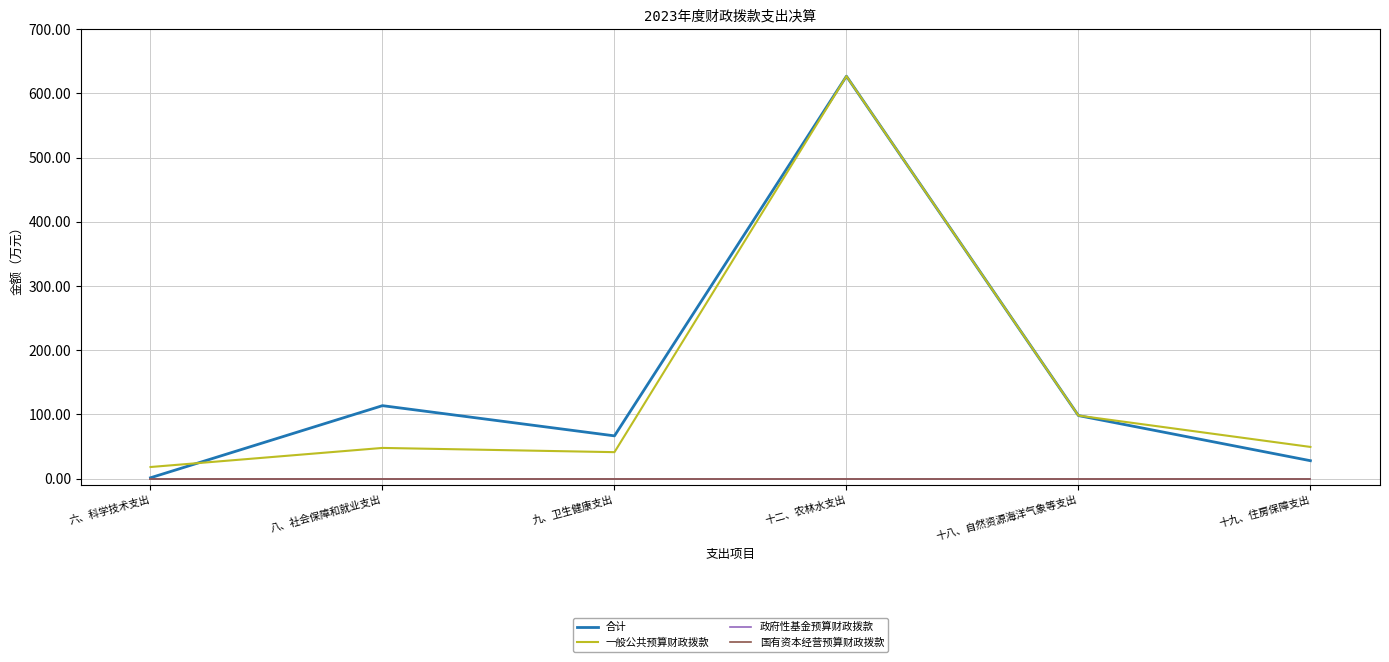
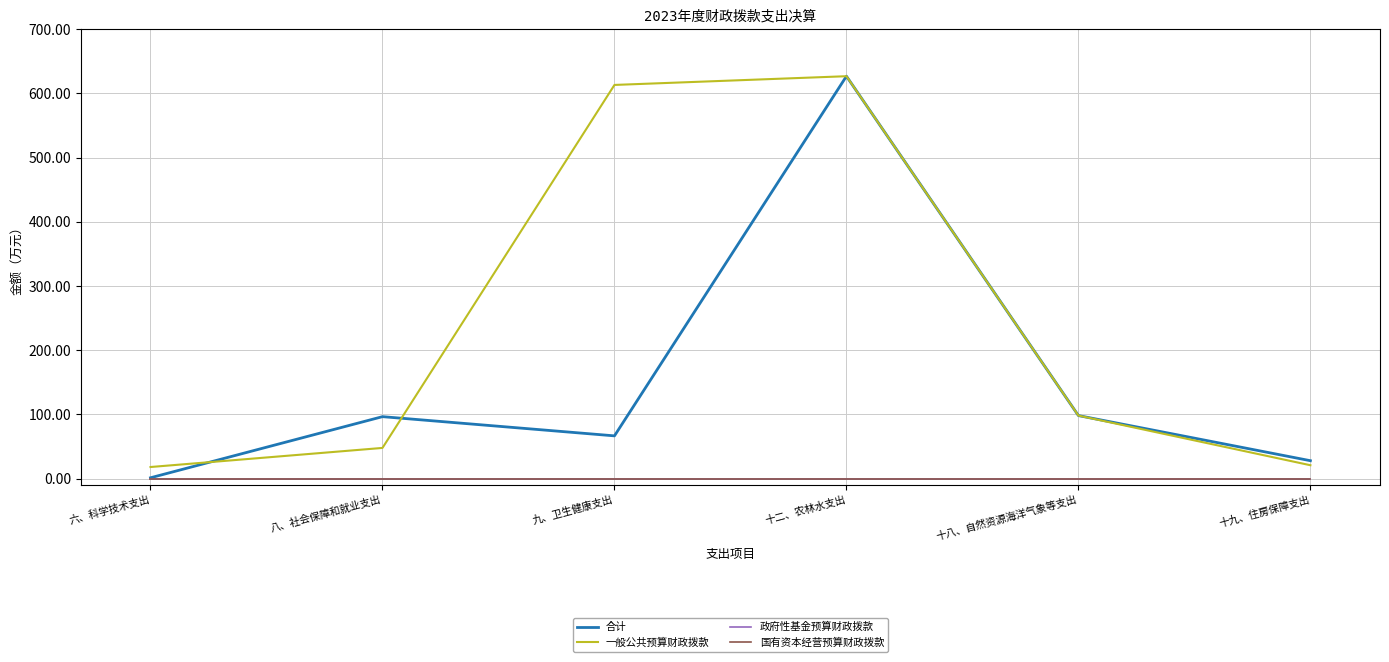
合计, 八、社会保障和就业支出: 110 -> 100
一般公共预算财政拨款, 九、卫生健康支出: 40 -> 610
一般公共预算财政拨款, 十九、住房保障支出: 50 -> 20
